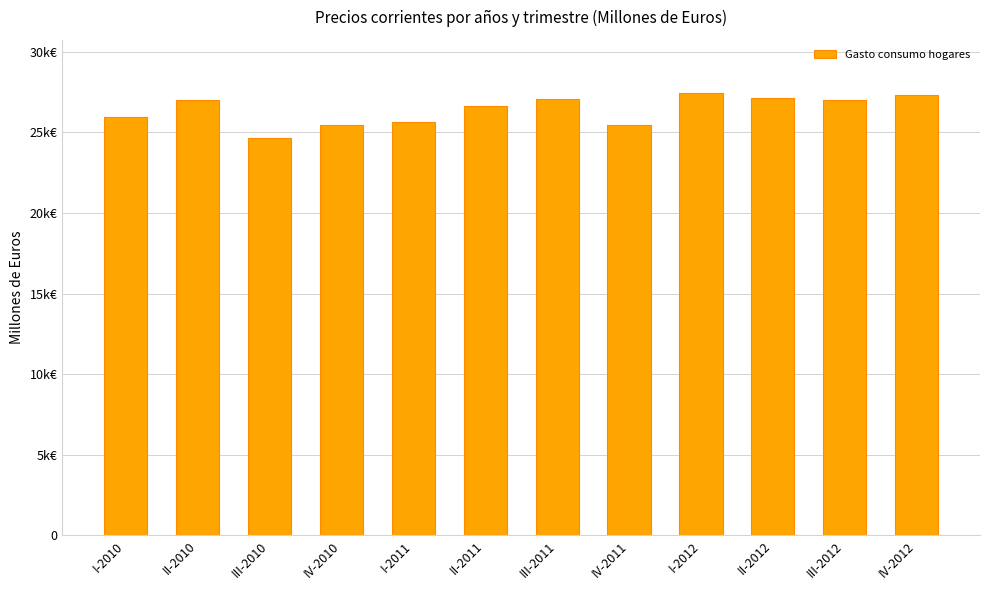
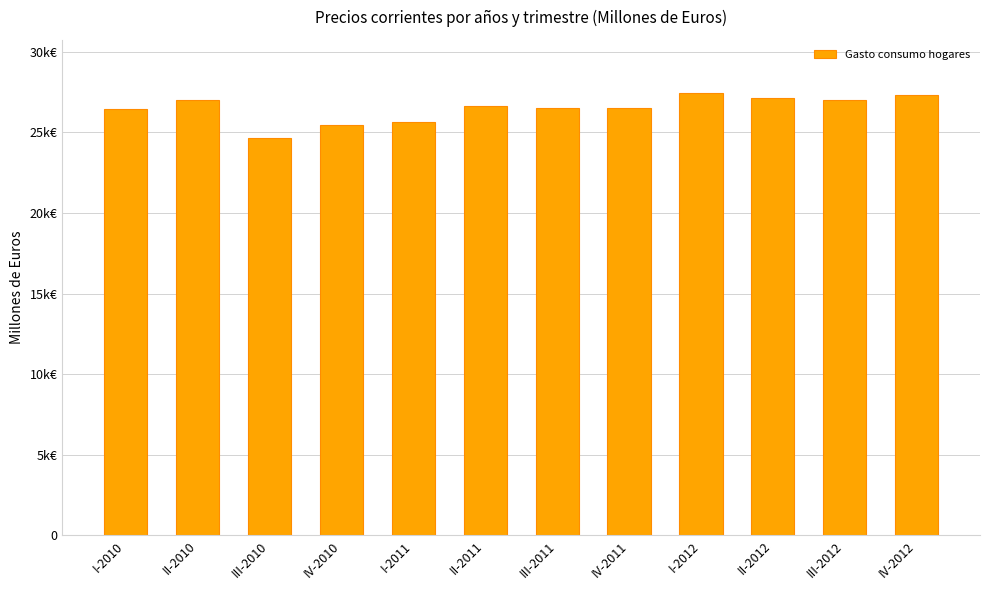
I-2010: 25.9k€ -> 26.5k€
III-2011: 27.1k€ -> 26.5k€
IV-2011: 25.5k€ -> 26.5k€
